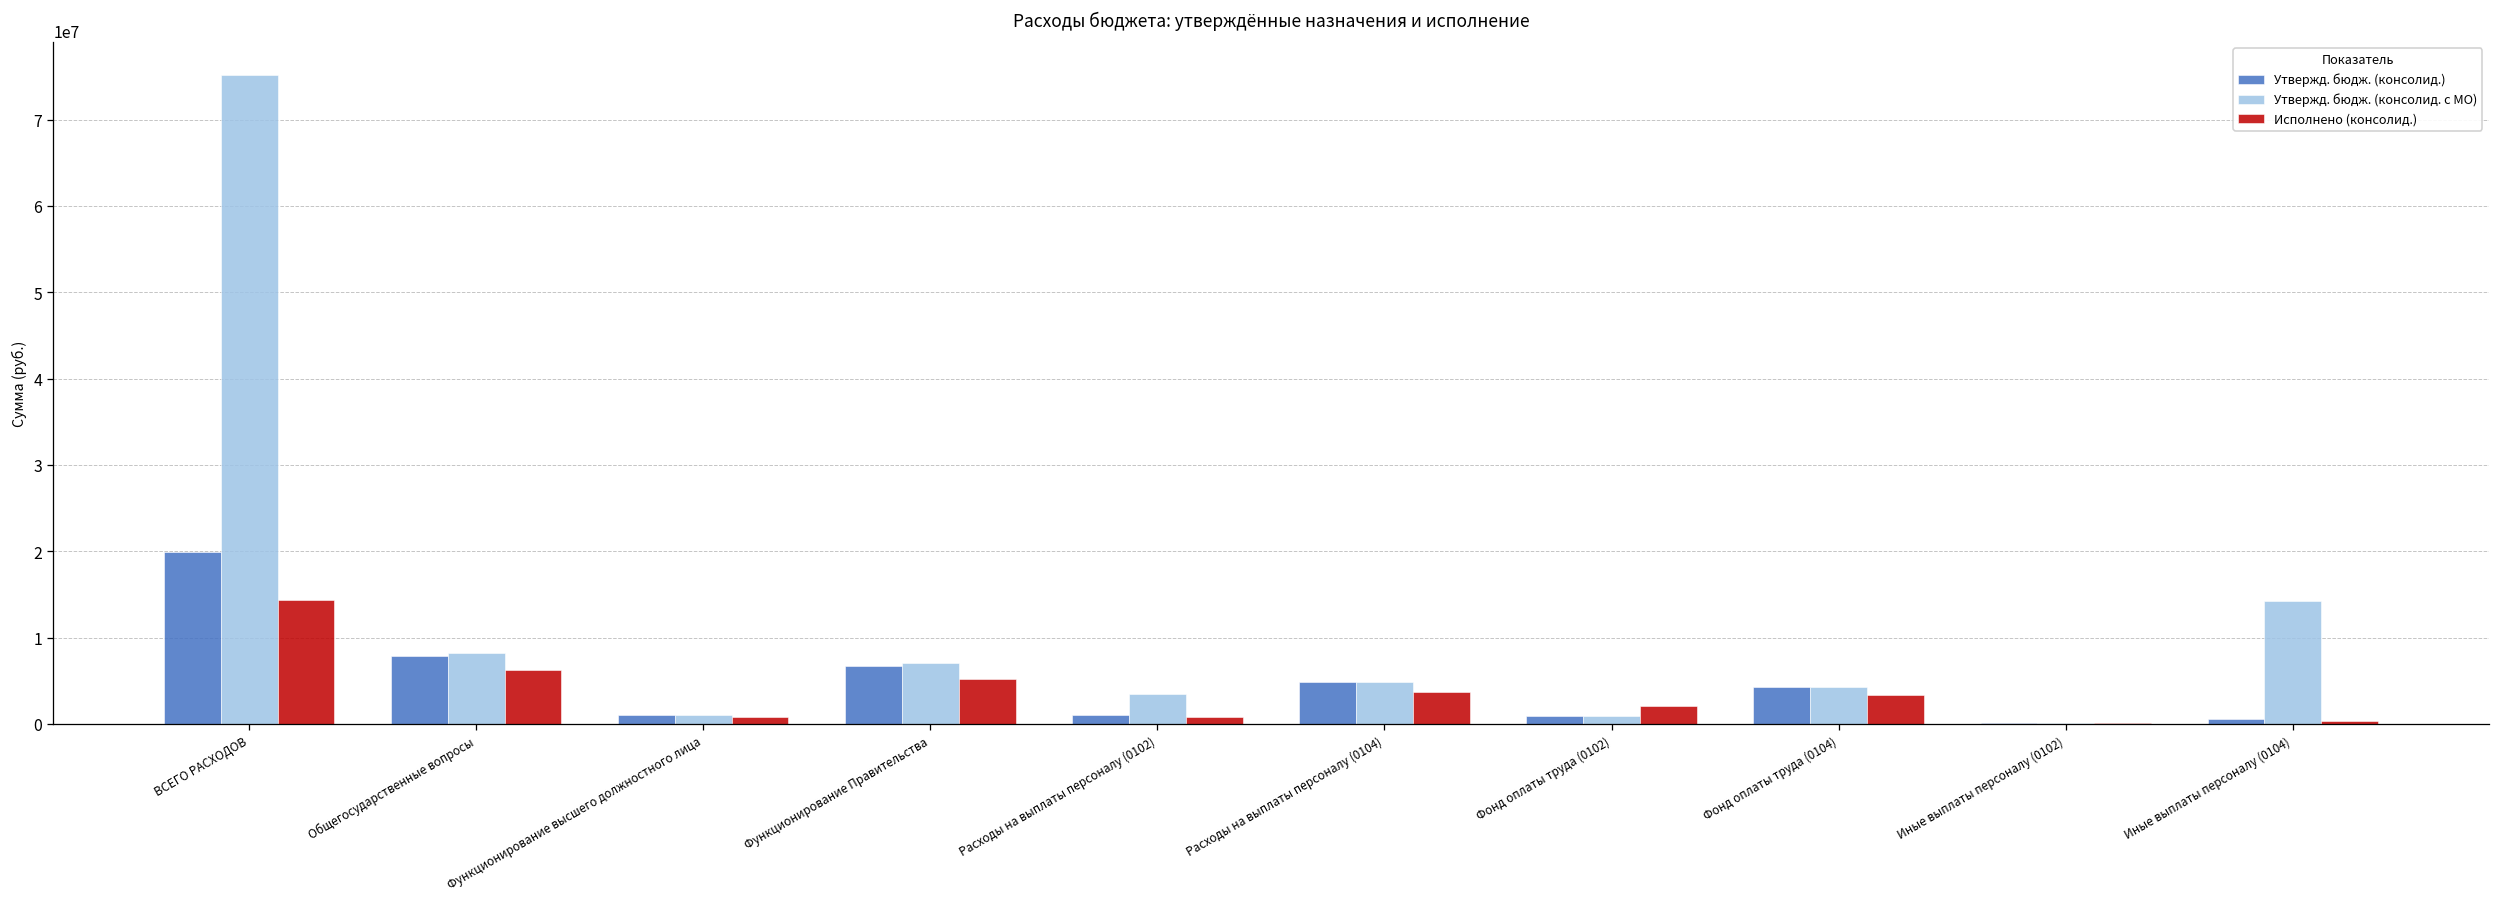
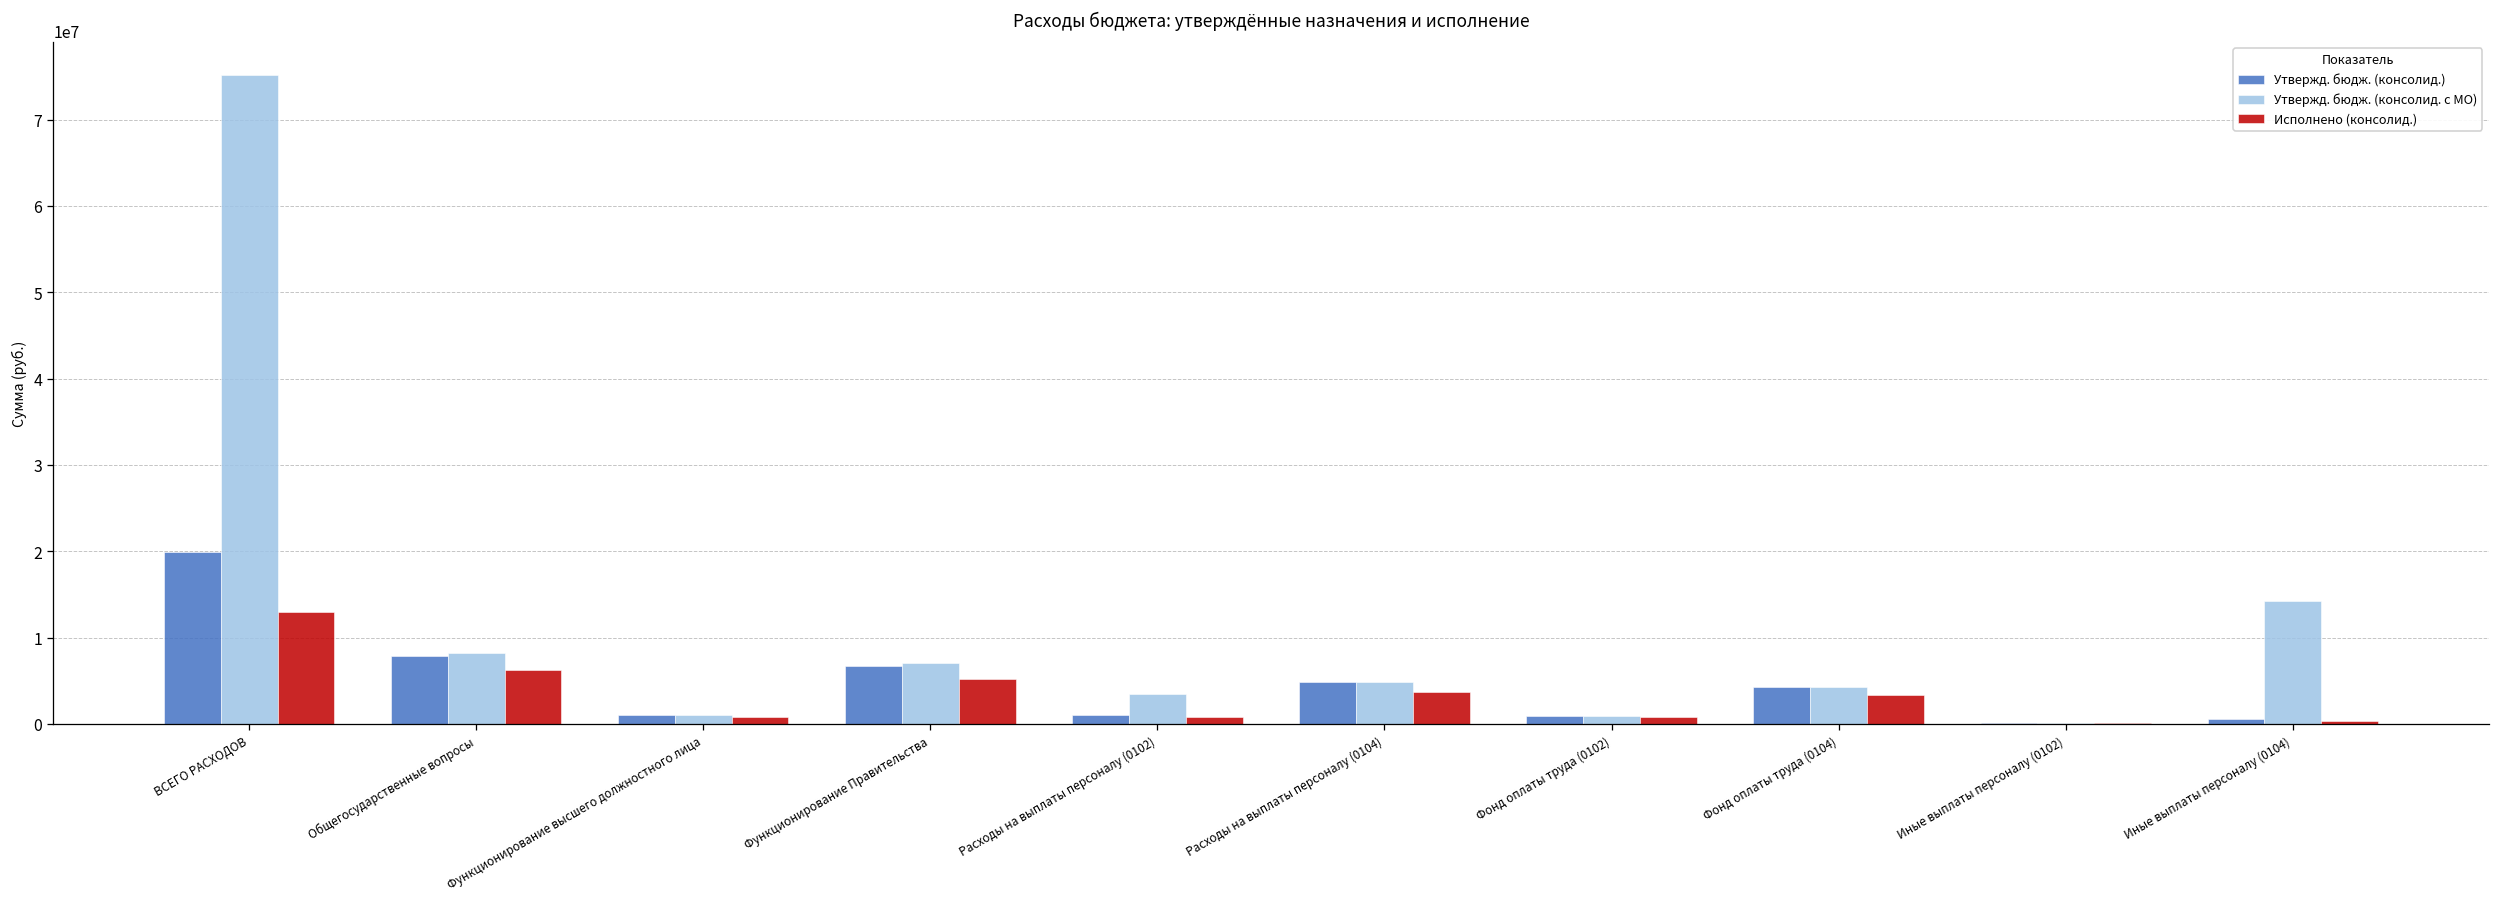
Исполнено (консолид.), ВСЕГО РАСХОДОВ: 14000000 -> 13000000
Исполнено (консолид.), Фонд оплаты труда (0102): 2000000 -> 1000000
